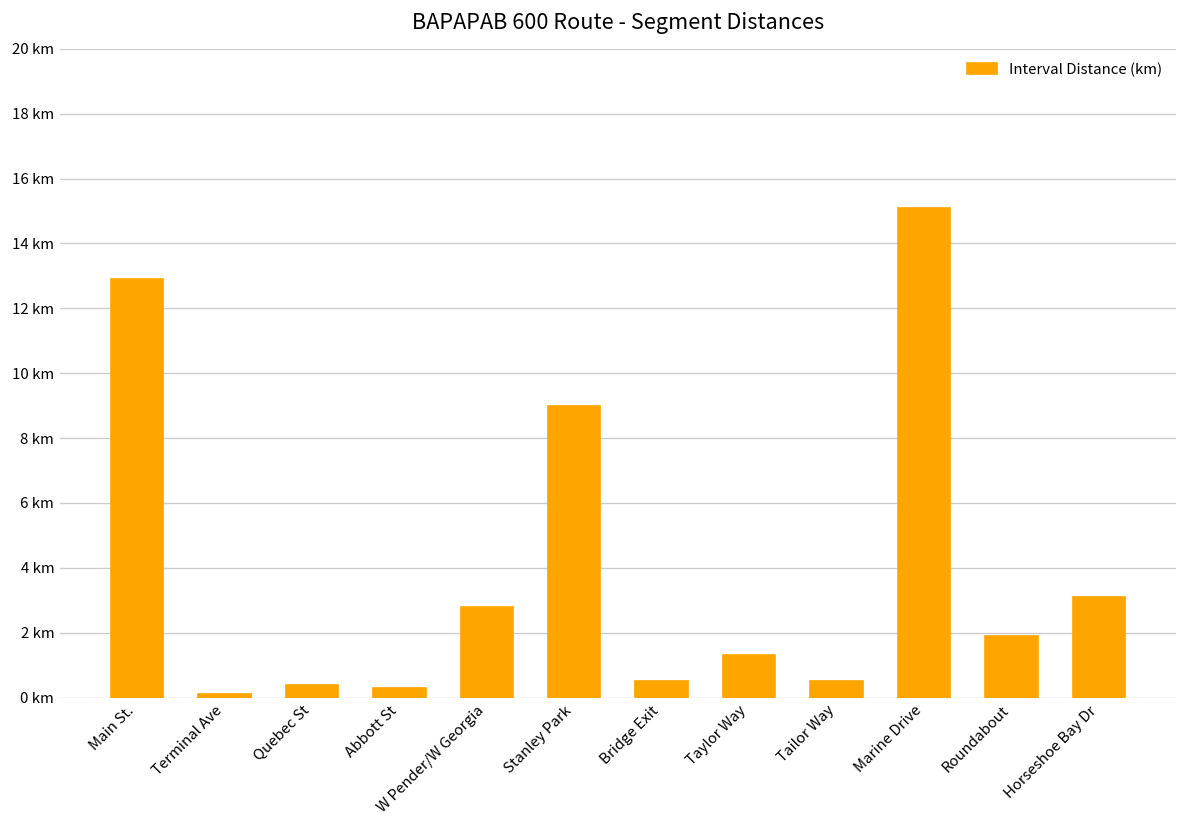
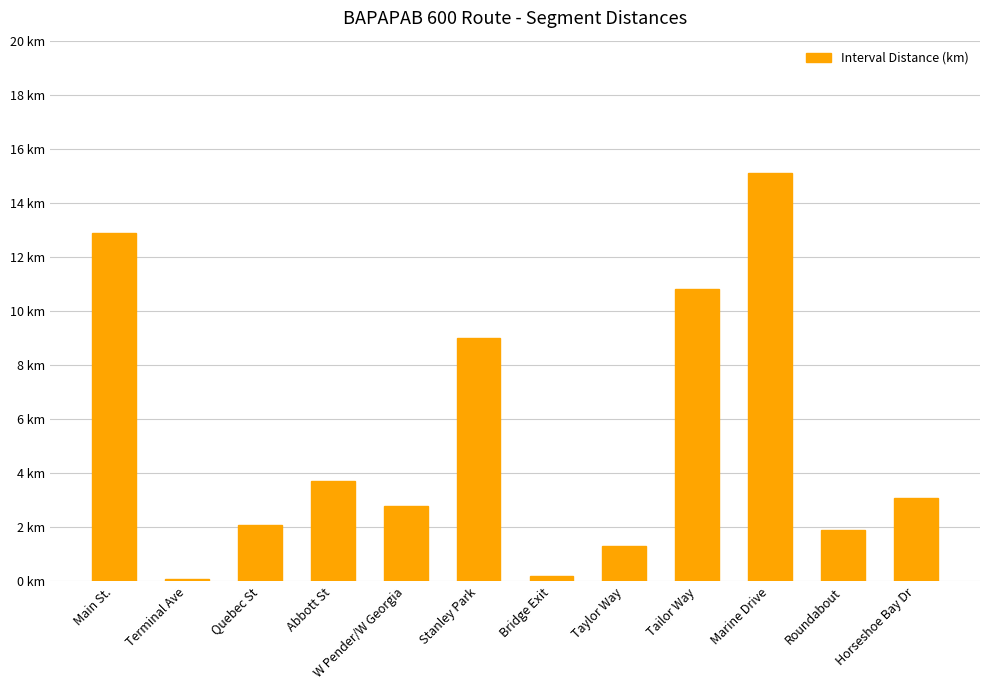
Quebec St: 0.4 km -> 2.1 km
Abbott St: 0.3 km -> 3.7 km
Bridge Exit: 0.5 km -> 0.2 km
Tailor Way: 0.5 km -> 10.8 km
